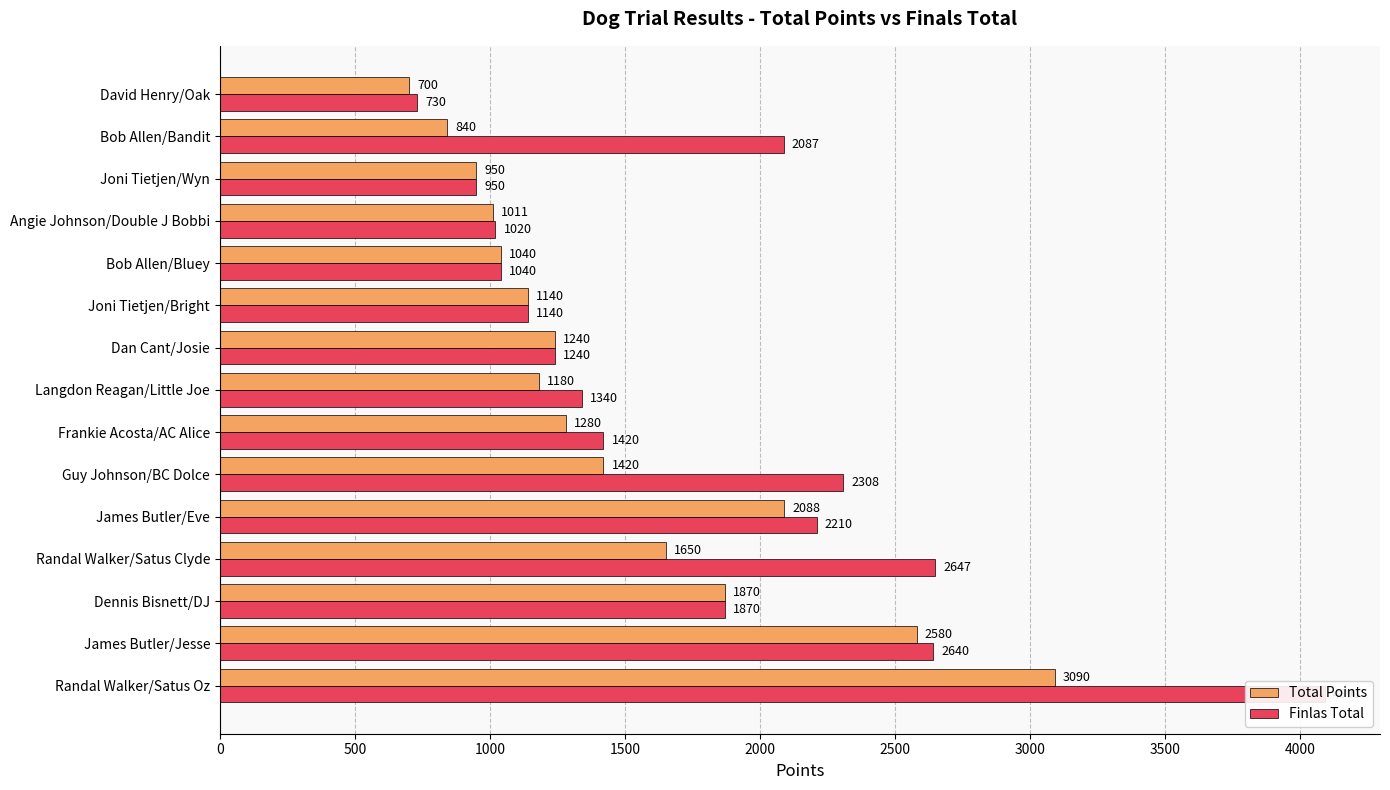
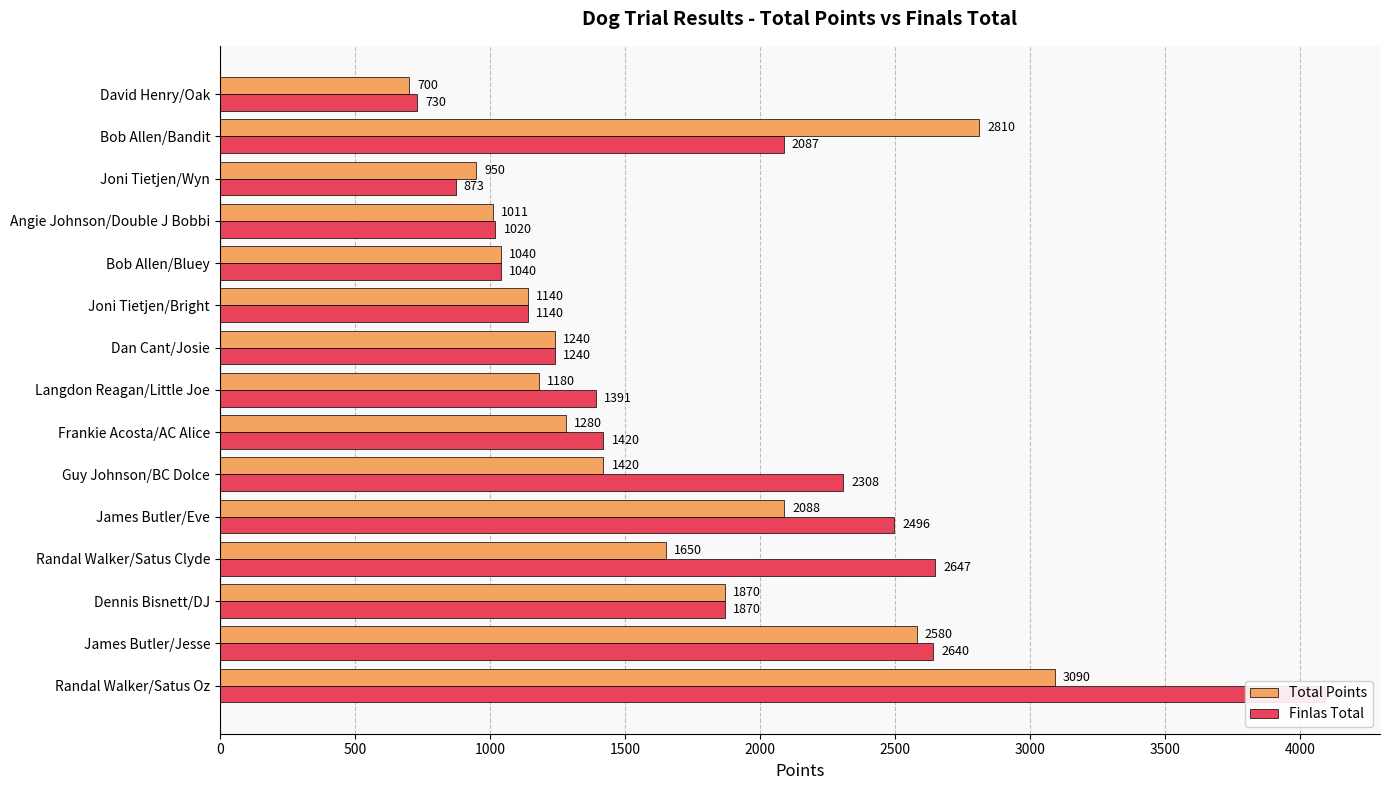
Total Points, Bob Allen/Bandit: 840 -> 2810
Finlas Total, Joni Tietjen/Wyn: 950 -> 873
Finlas Total, Langdon Reagan/Little Joe: 1340 -> 1391
Finlas Total, James Butler/Eve: 2210 -> 2496
